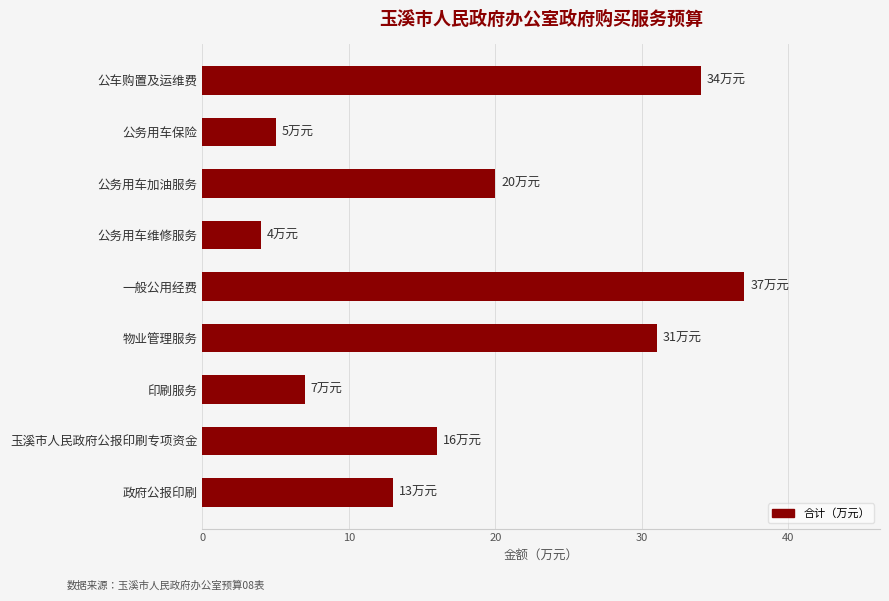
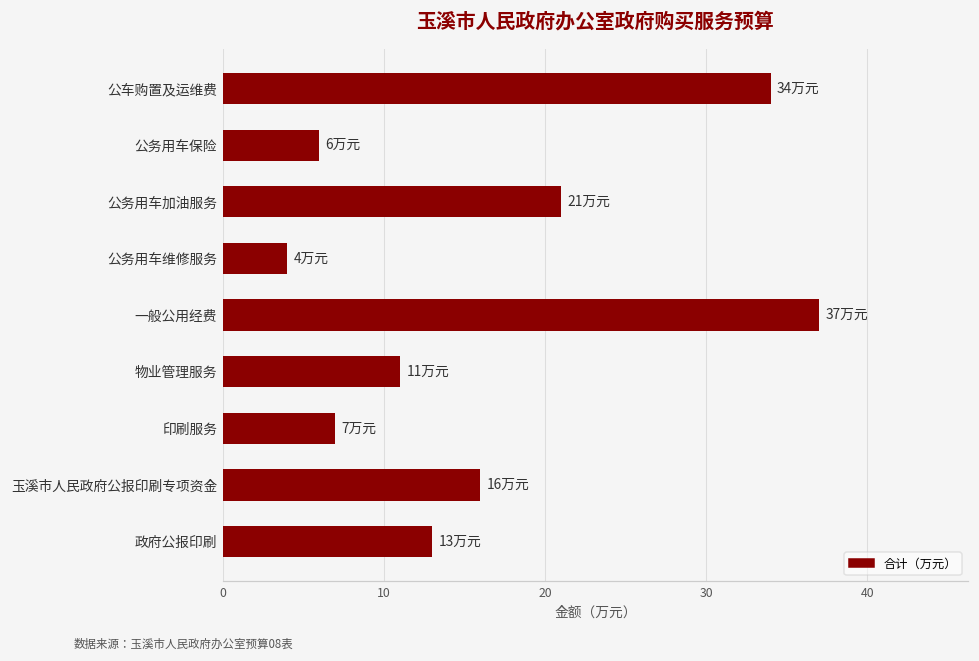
公务用车保险: 5 -> 6
公务用车加油服务: 20 -> 21
物业管理服务: 31 -> 11
